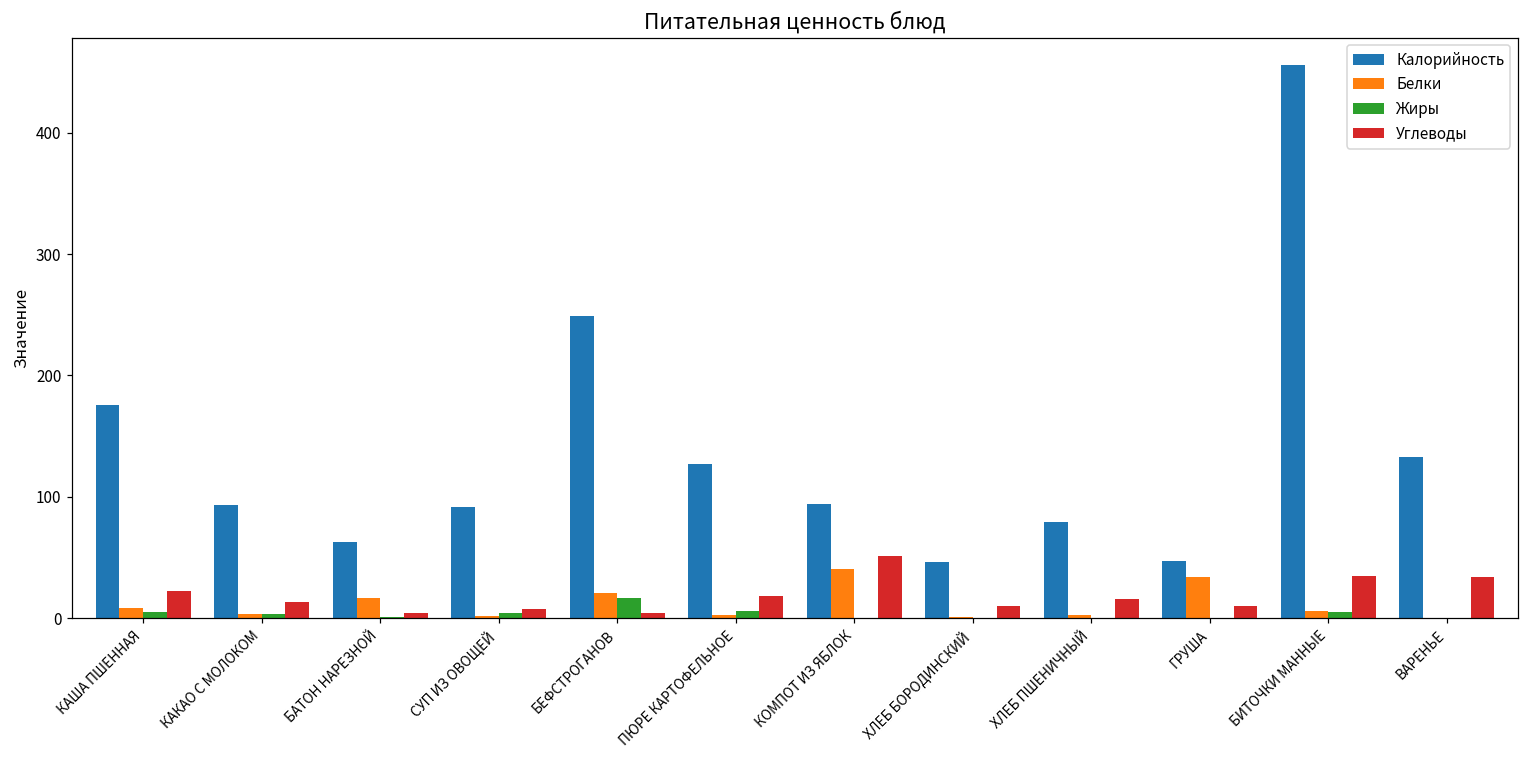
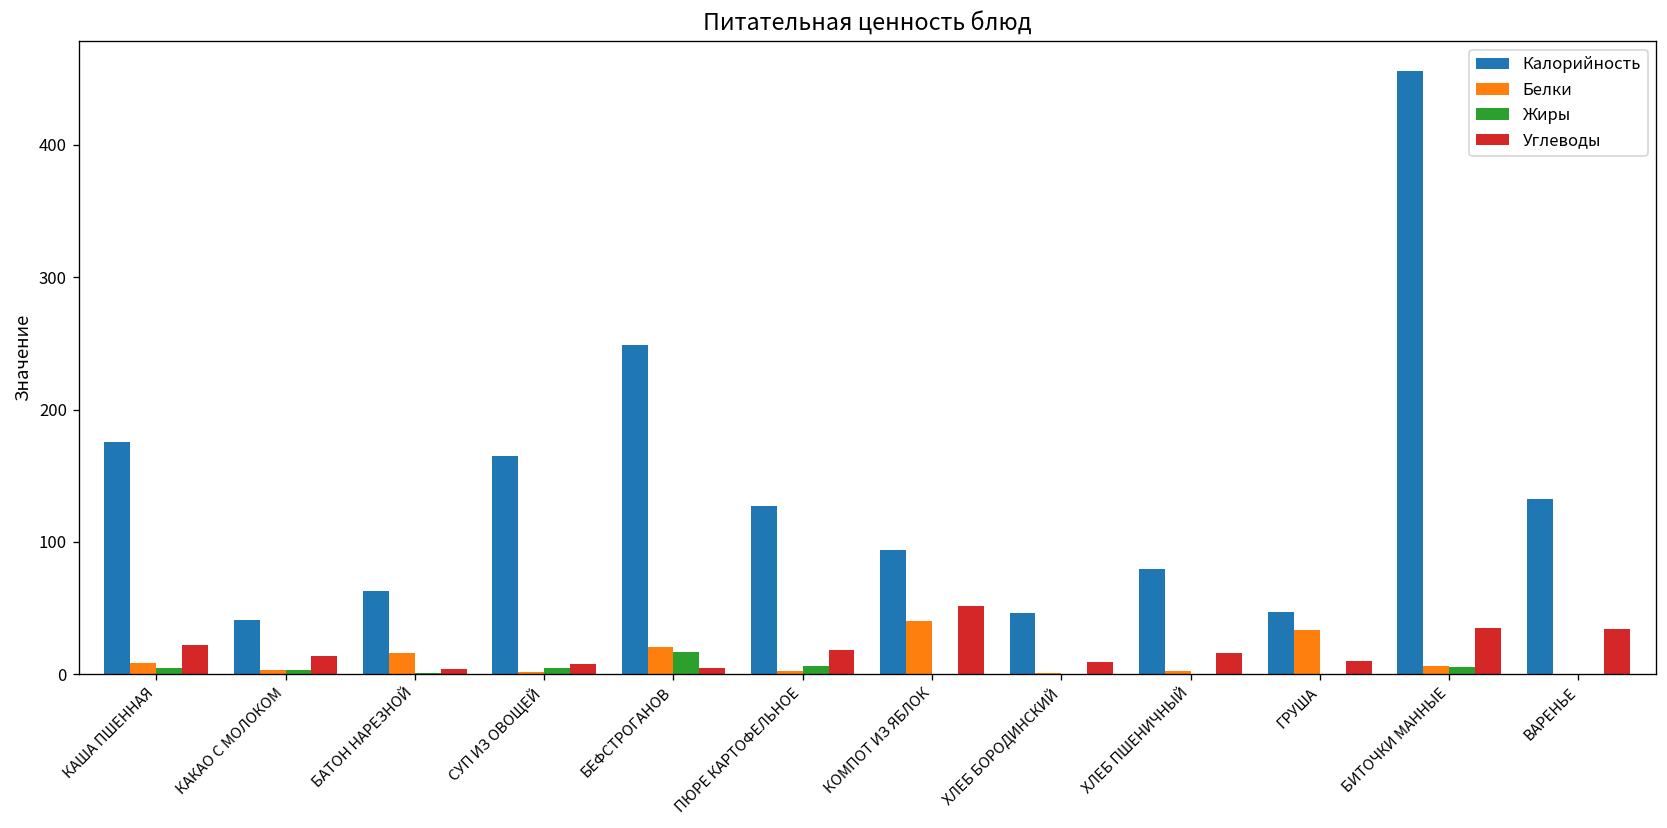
Калорийность, КАКАО С МОЛОКОМ: 93 -> 41
Калорийность, СУП ИЗ ОВОЩЕЙ: 92 -> 165
